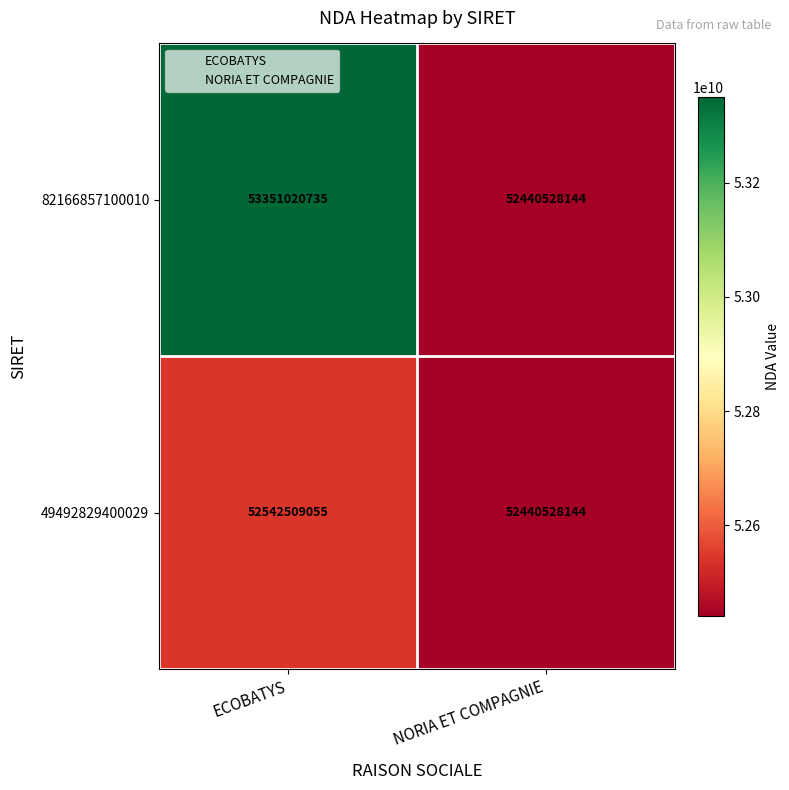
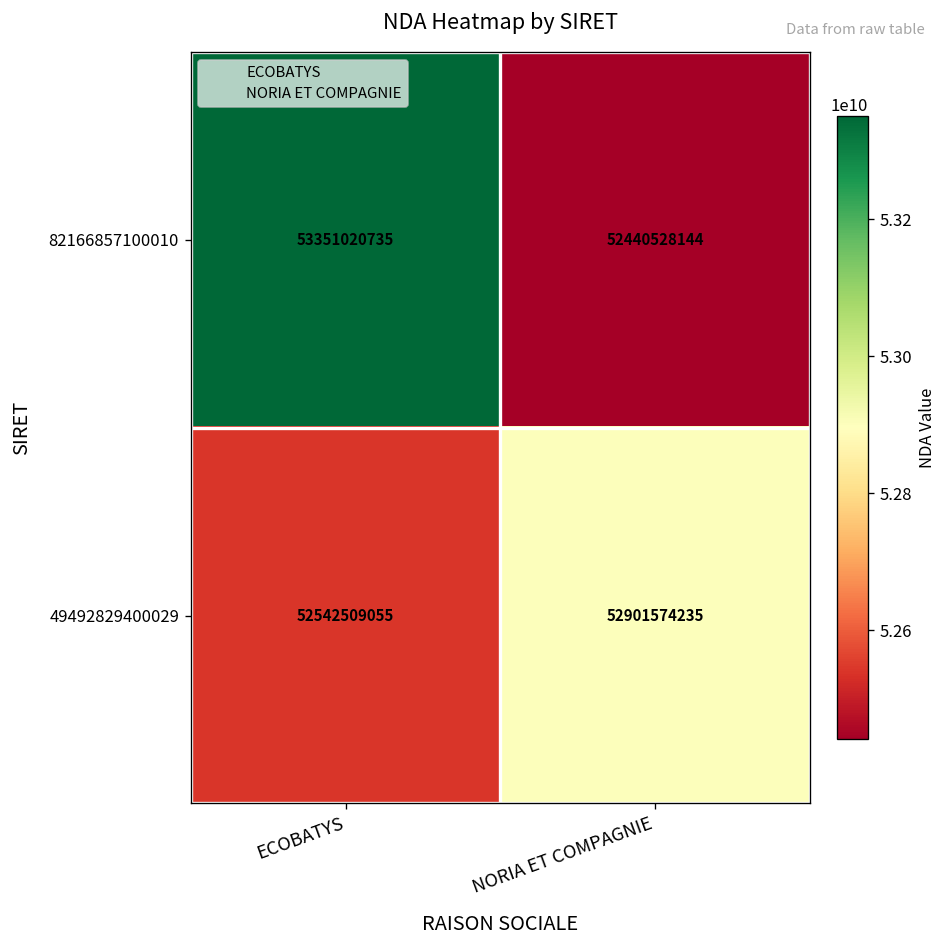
49492829400029, NORIA ET COMPAGNIE: 52440528144 -> 52901574235
